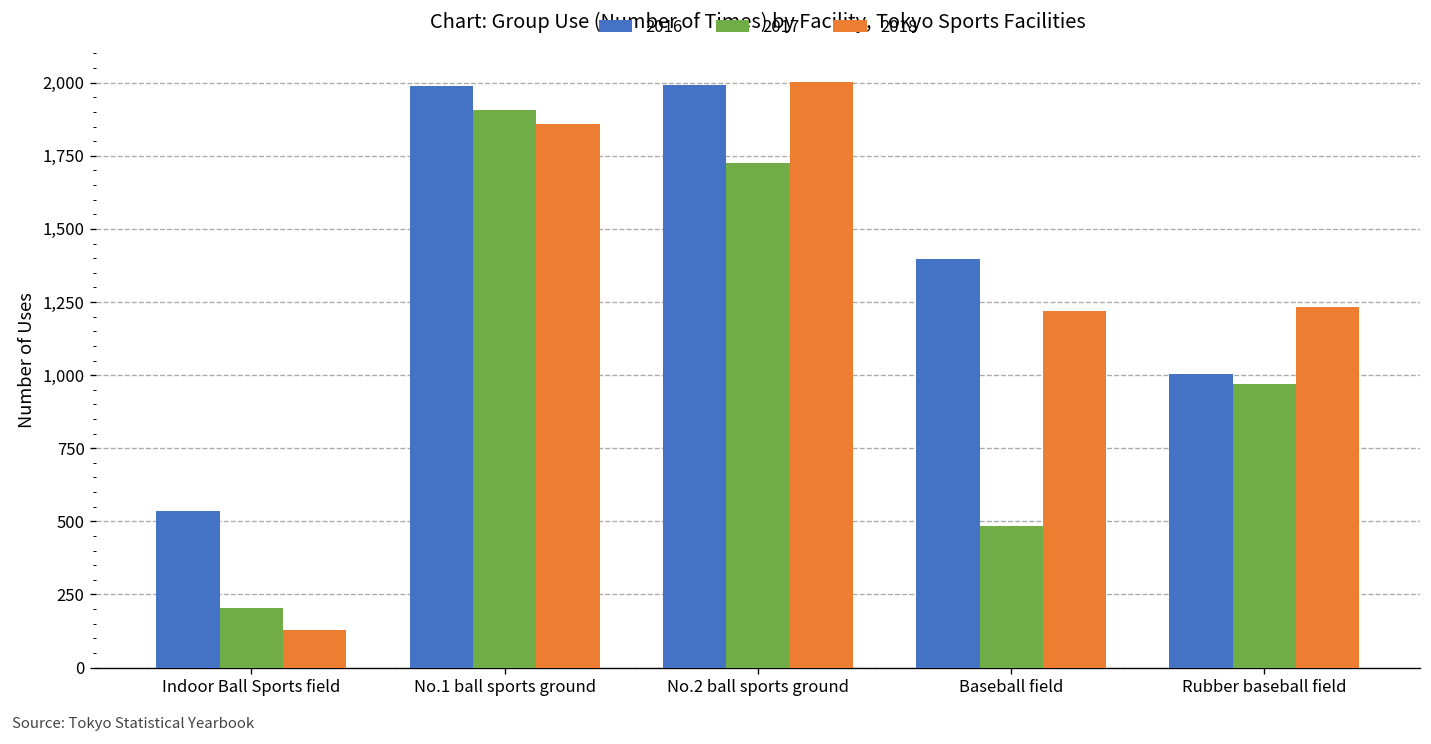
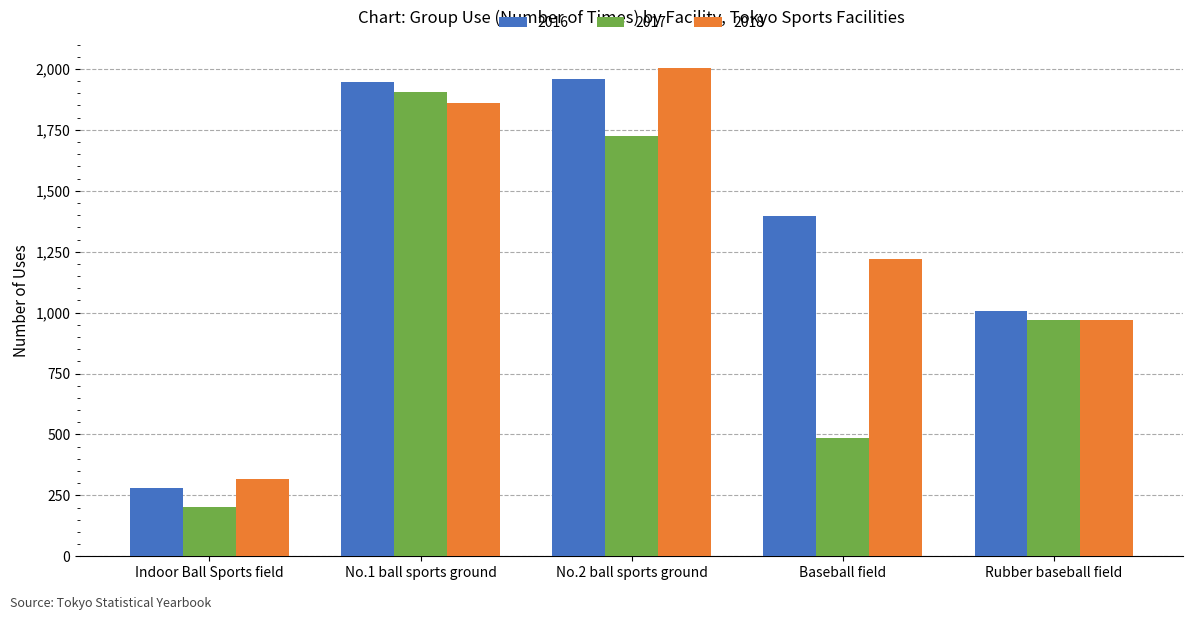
2016, Indoor Ball Sports field: 530 -> 280
2018, Indoor Ball Sports field: 130 -> 320
2016, No.1 ball sports ground: 1,990 -> 1,950
2016, No.2 ball sports ground: 1,990 -> 1,960
2018, Rubber baseball field: 1,230 -> 970
